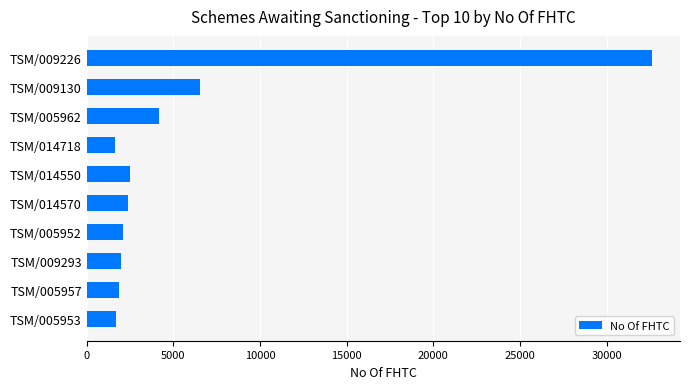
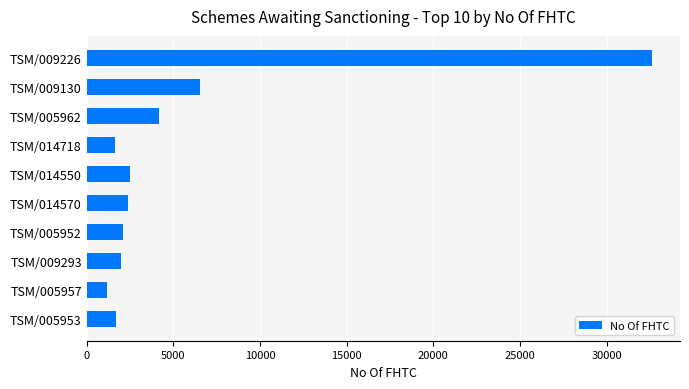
TSM/005957: 1900 -> 1100
